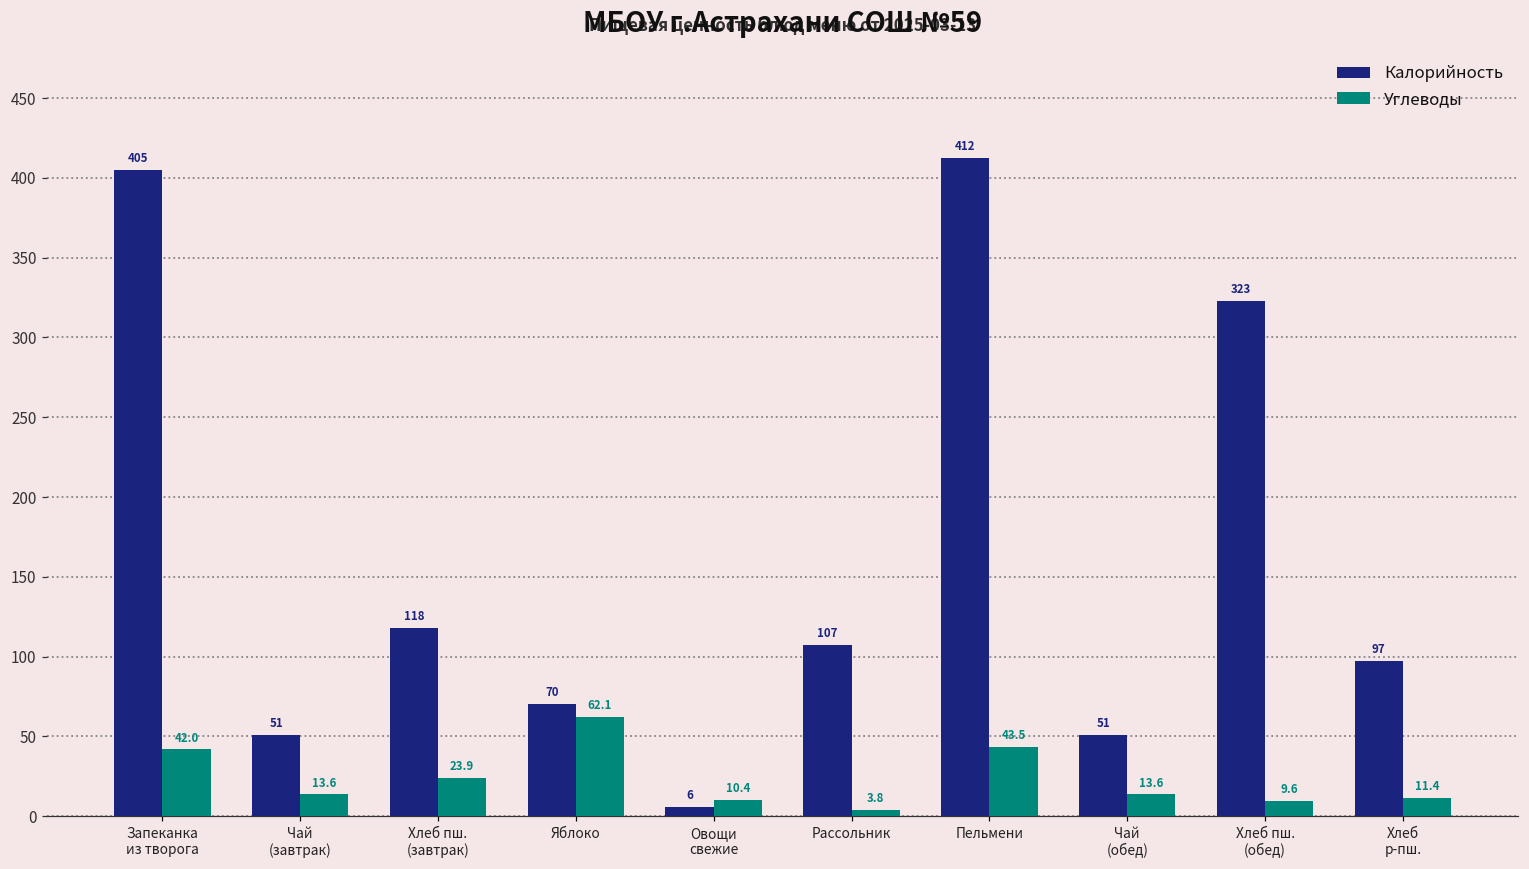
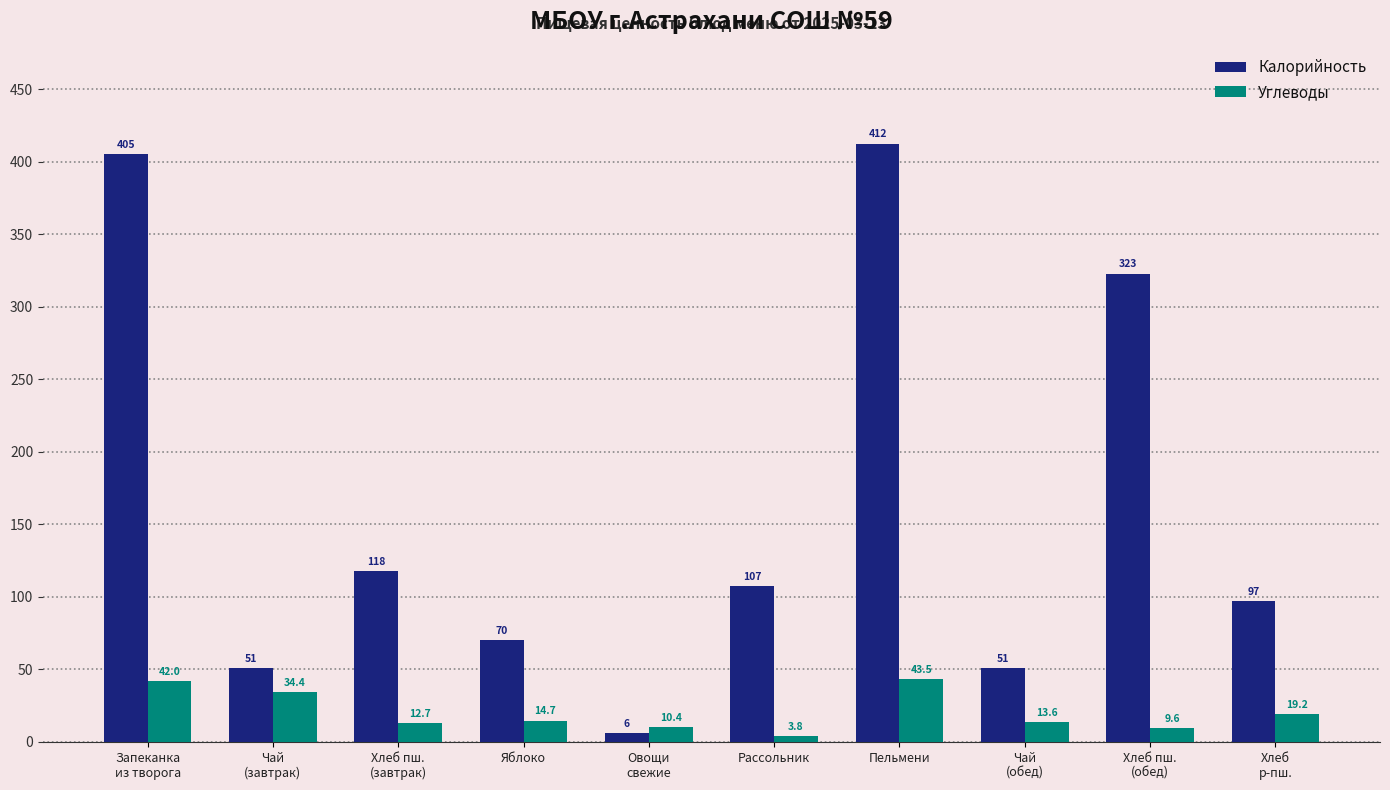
Углеводы, Чай (завтрак): 13.6 -> 34.4
Углеводы, Хлеб пш. (завтрак): 23.9 -> 12.7
Углеводы, Яблоко: 62.1 -> 14.7
Углеводы, Хлеб р-пш.: 11.4 -> 19.2
